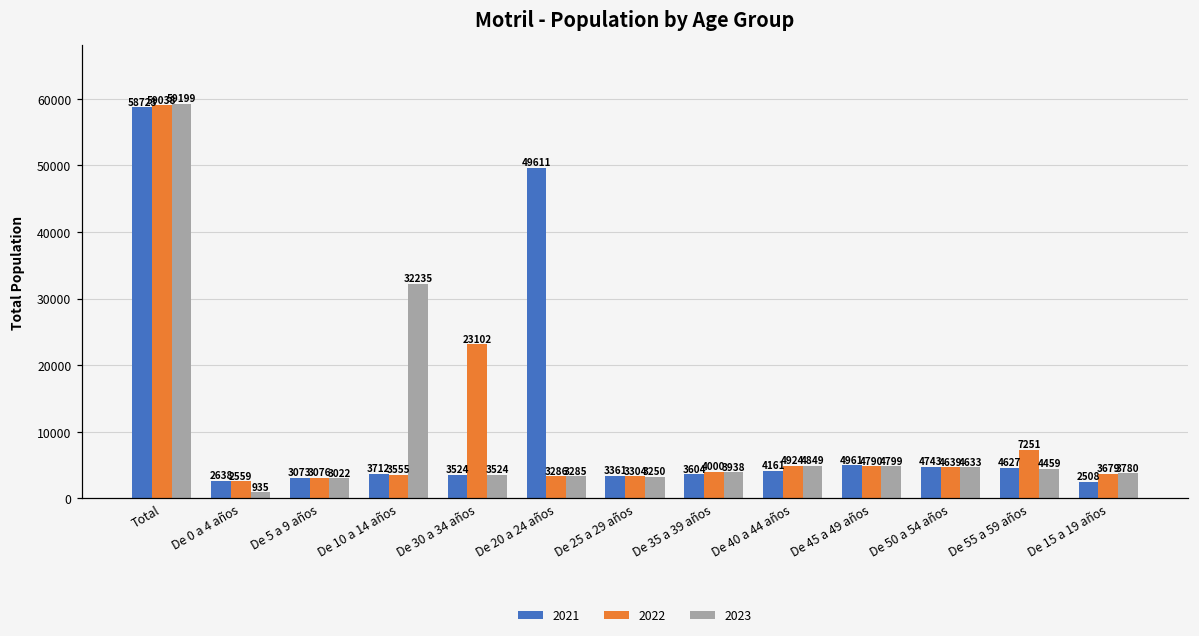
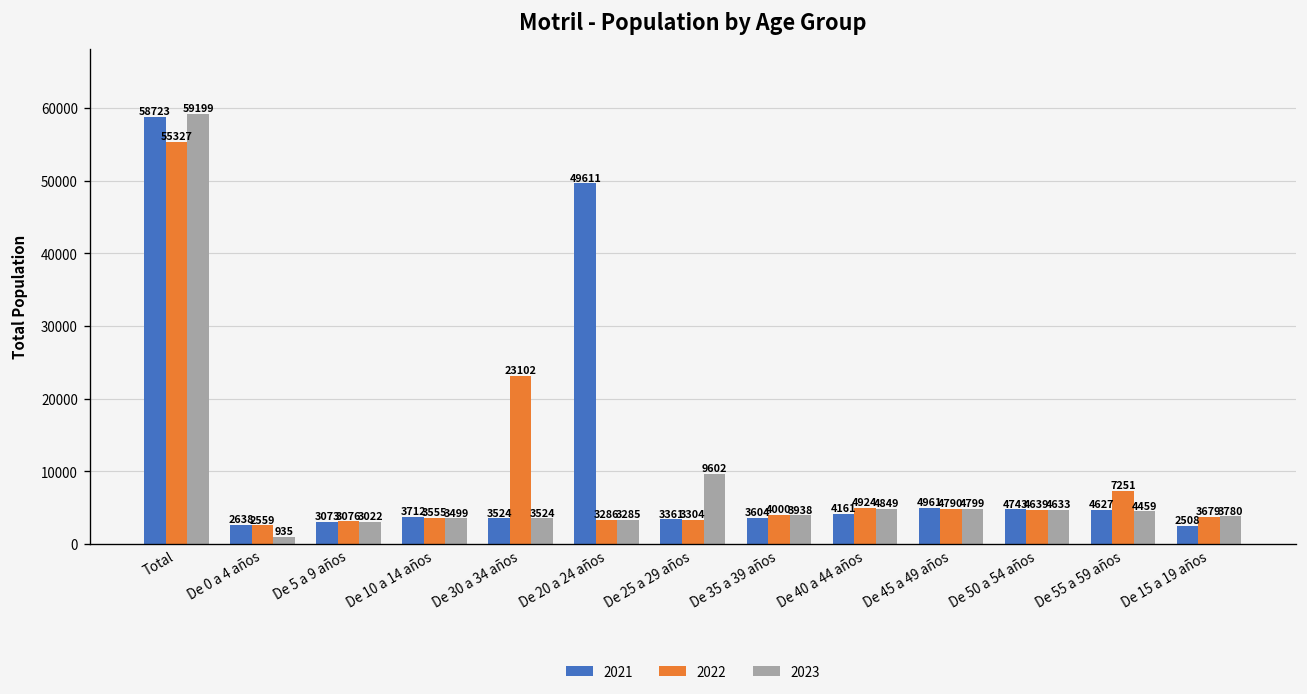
2022, Total: 59038 -> 55327
2023, De 10 a 14 años: 32235 -> 3499
2023, De 25 a 29 años: 3250 -> 9602
